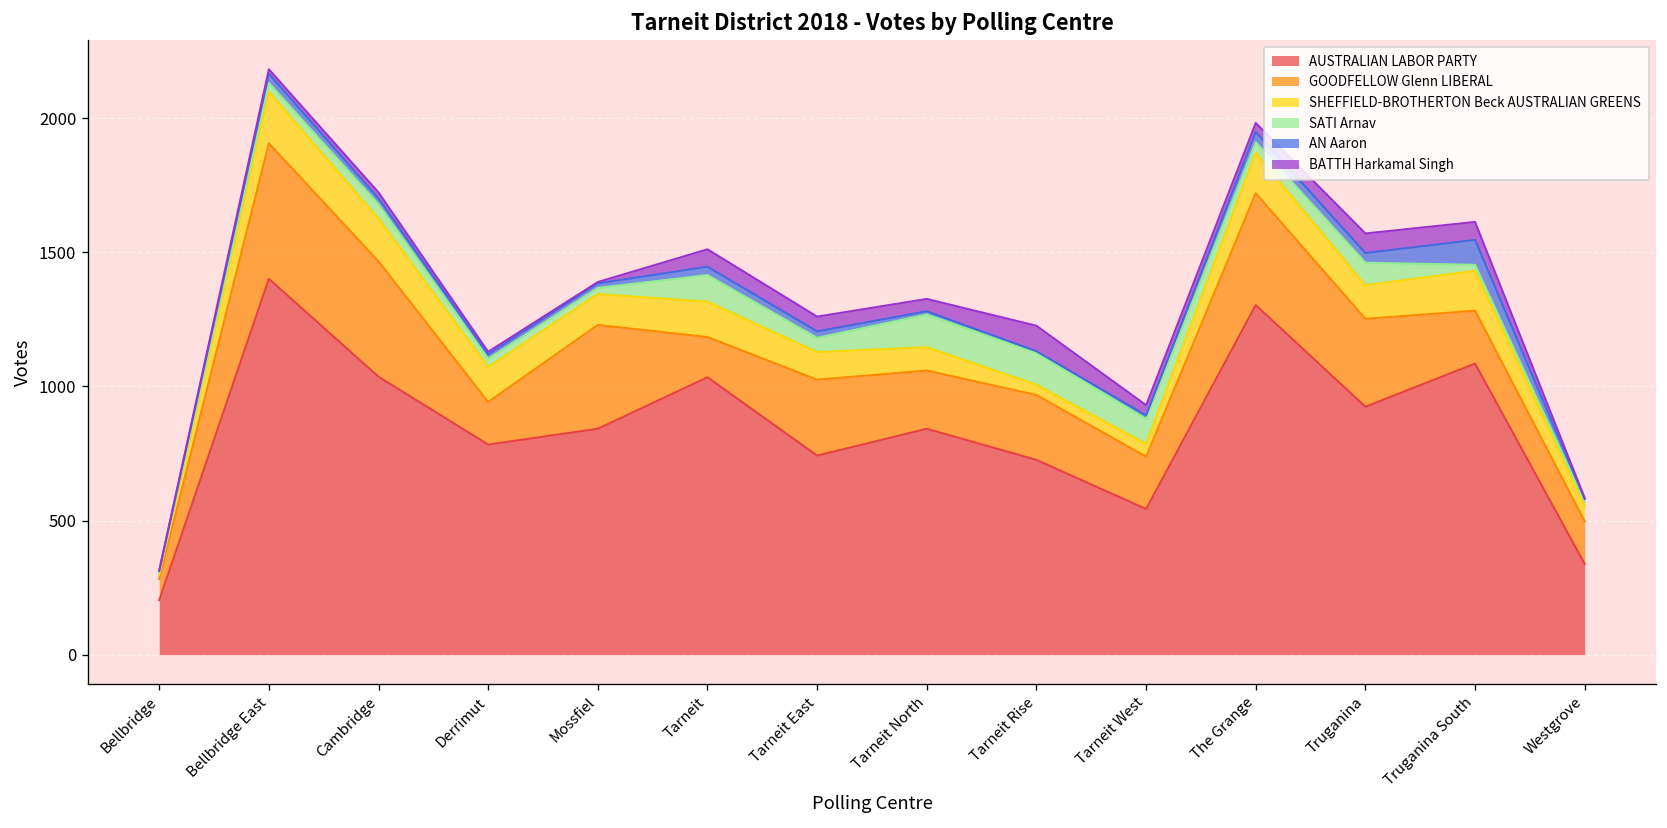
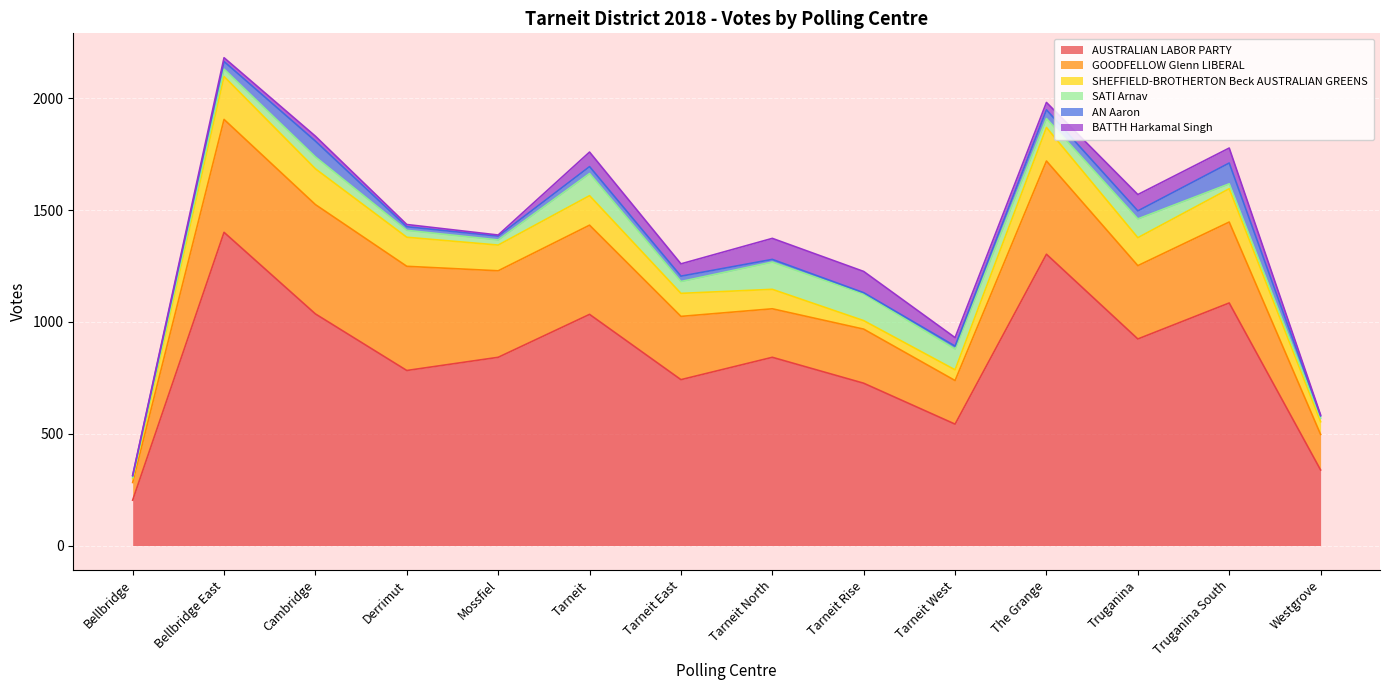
GOODFELLOW Glenn LIBERAL, Cambridge: 430 -> 490
AN Aaron, Cambridge: 20 -> 70
GOODFELLOW Glenn LIBERAL, Derrimut: 160 -> 470
GOODFELLOW Glenn LIBERAL, Tarneit: 150 -> 400
BATTH Harkamal Singh, Tarneit North: 50 -> 90
GOODFELLOW Glenn LIBERAL, Truganina South: 200 -> 360
